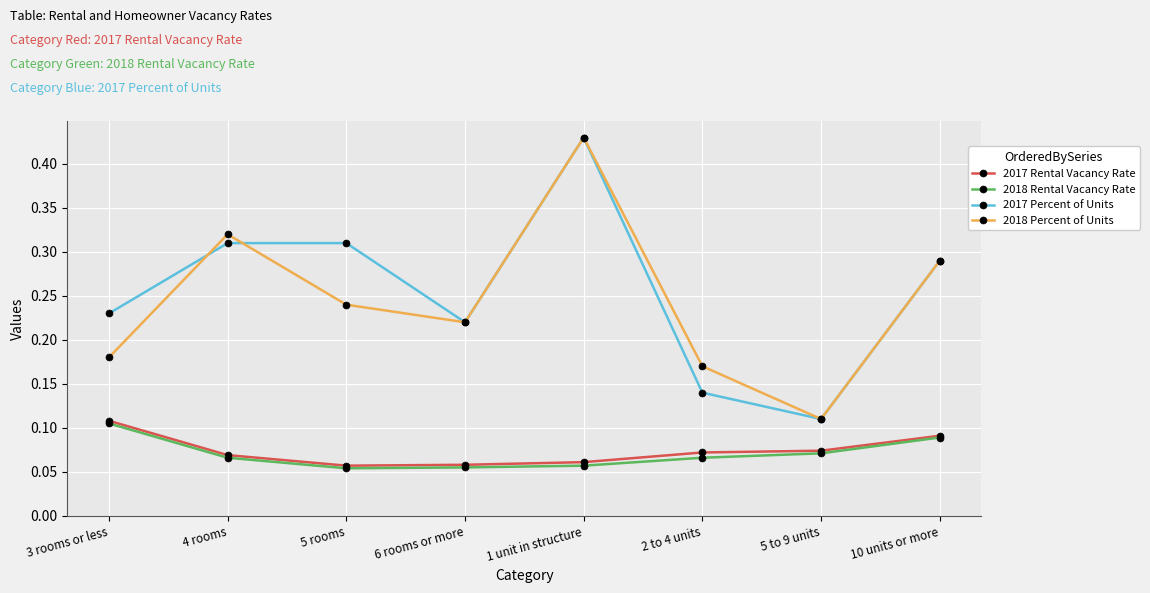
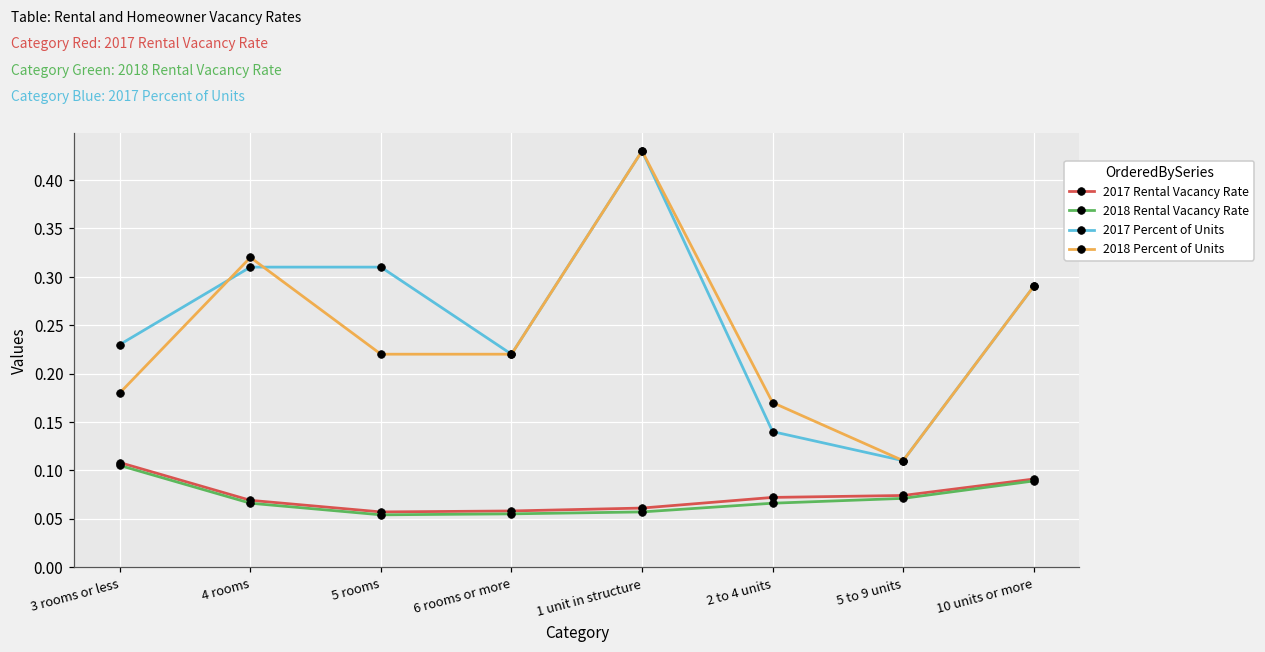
2018 Percent of Units, 5 rooms: 0.24 -> 0.22
